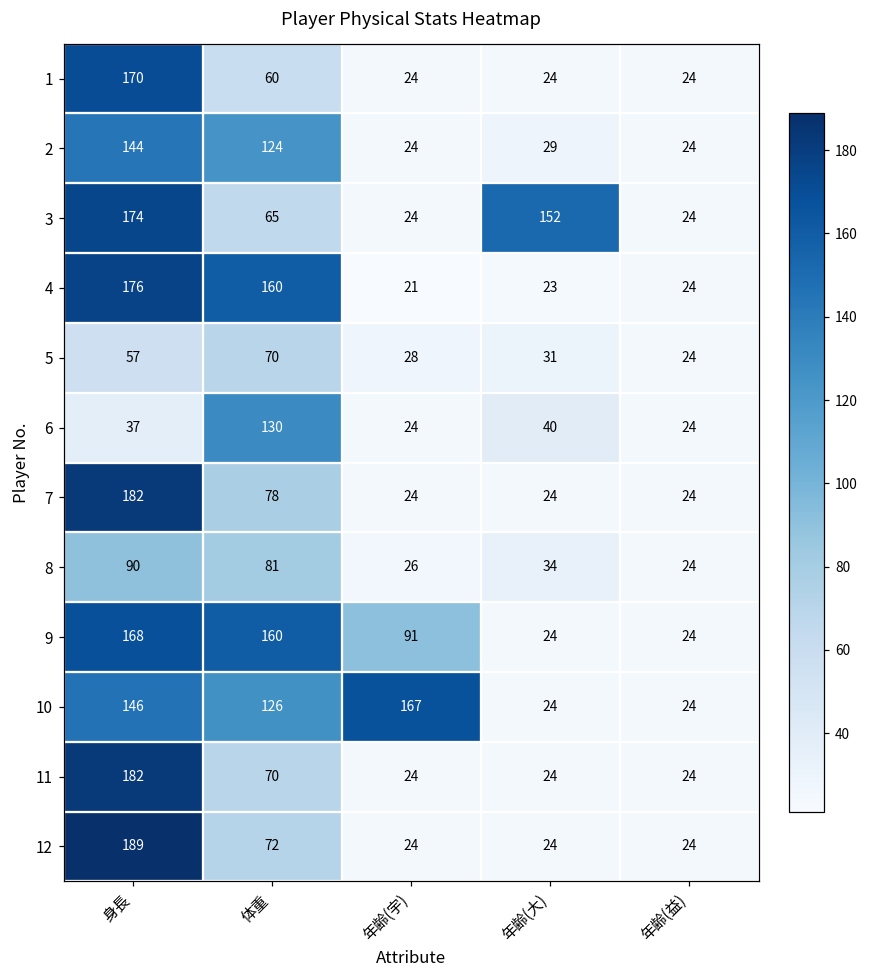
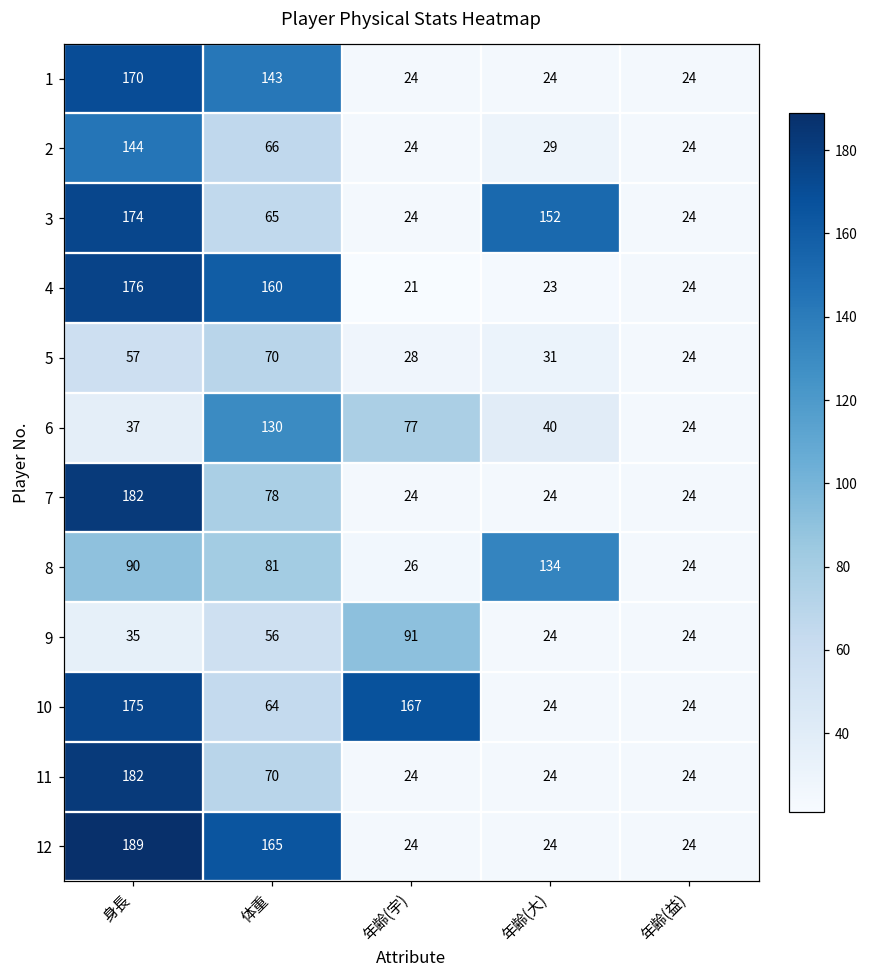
1, 体重: 60 -> 143
2, 体重: 124 -> 66
6, 年齢(宇): 24 -> 77
8, 年齢(大): 34 -> 134
9, 身長: 168 -> 35
9, 体重: 160 -> 56
10, 身長: 146 -> 175
10, 体重: 126 -> 64
12, 体重: 72 -> 165
